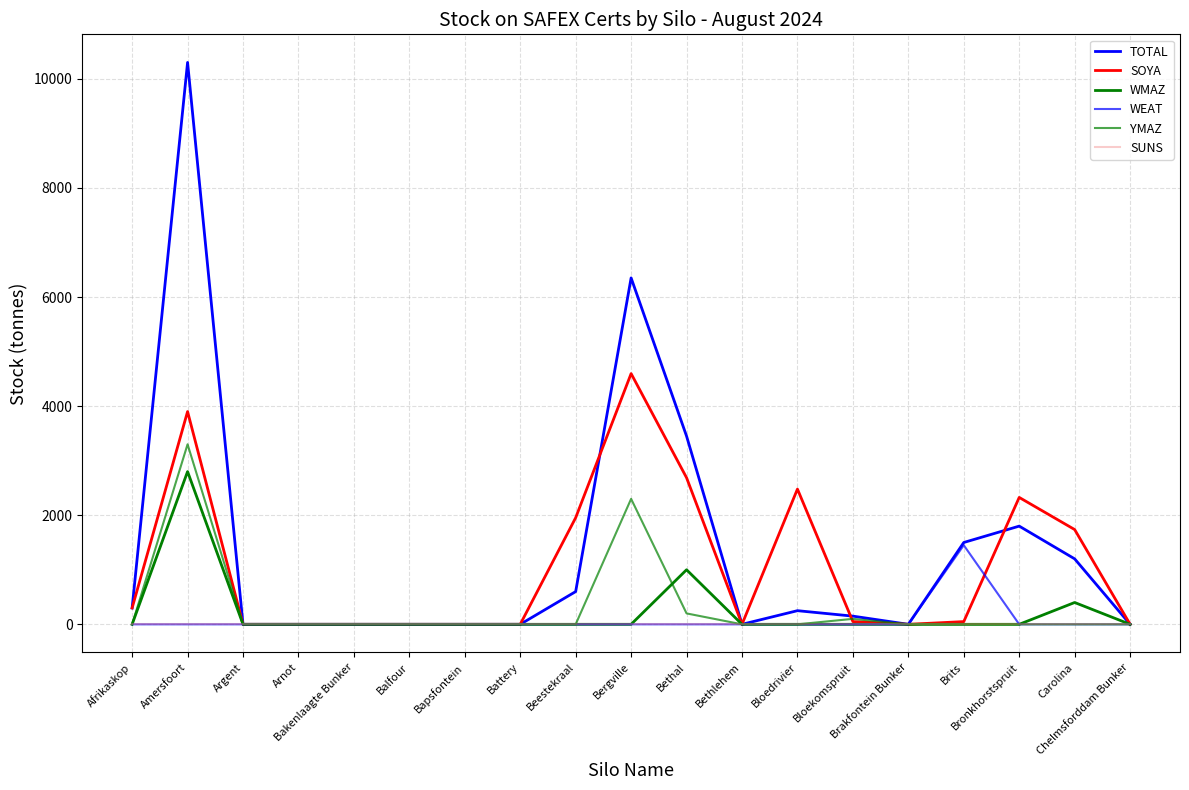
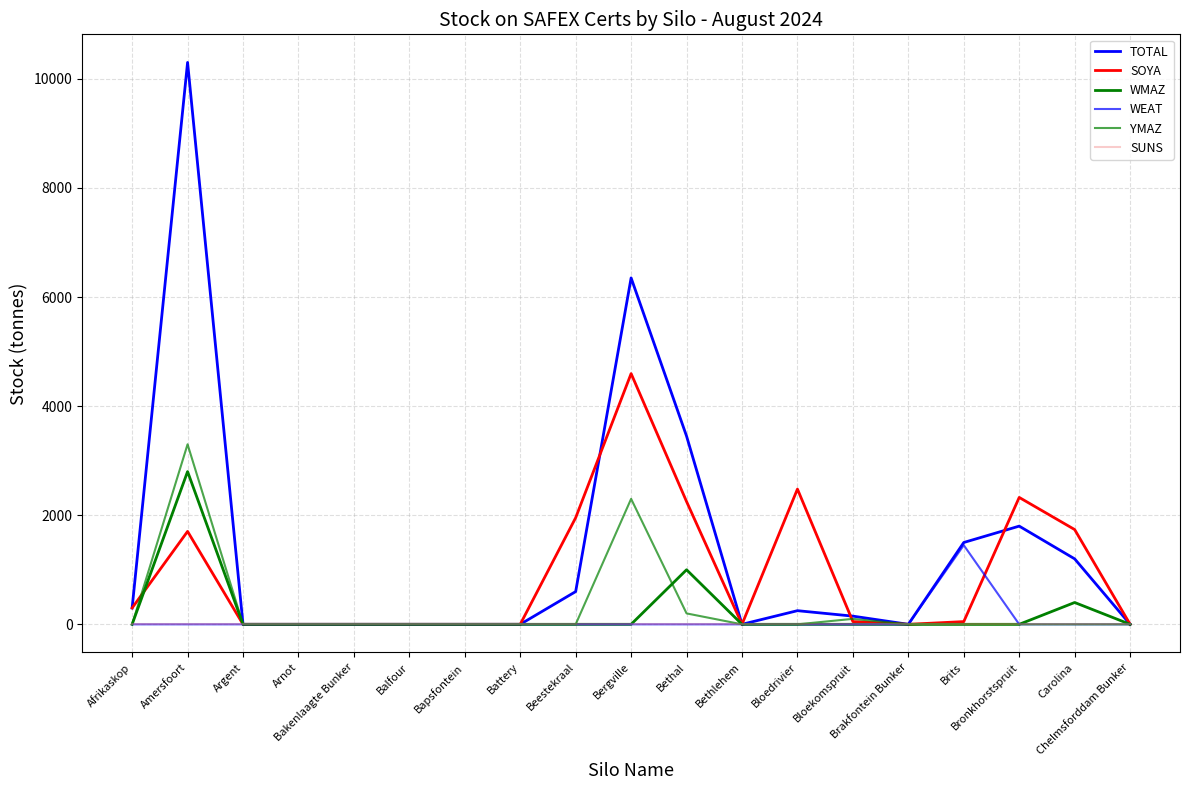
SOYA, Amersfoort: 3900 -> 1700
SOYA, Bethal: 2700 -> 2300
